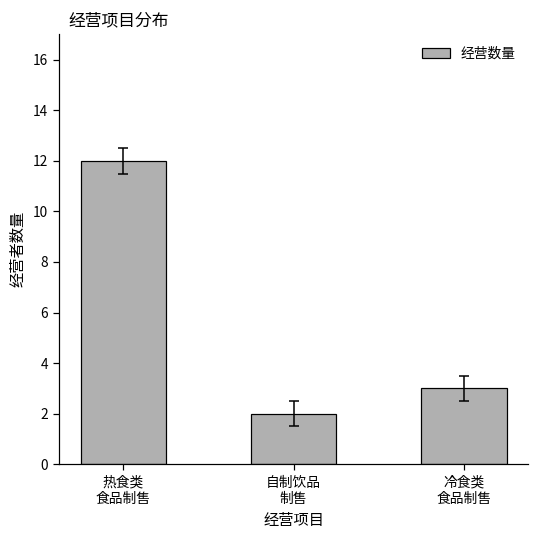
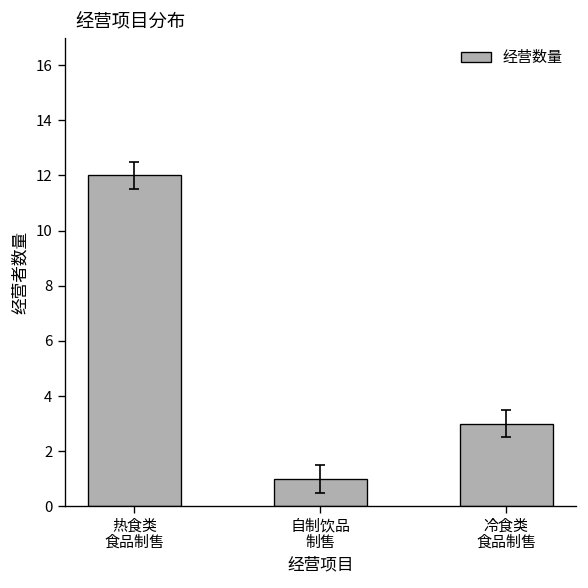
经营数量, 自制饮品 制售: 2 -> 1
